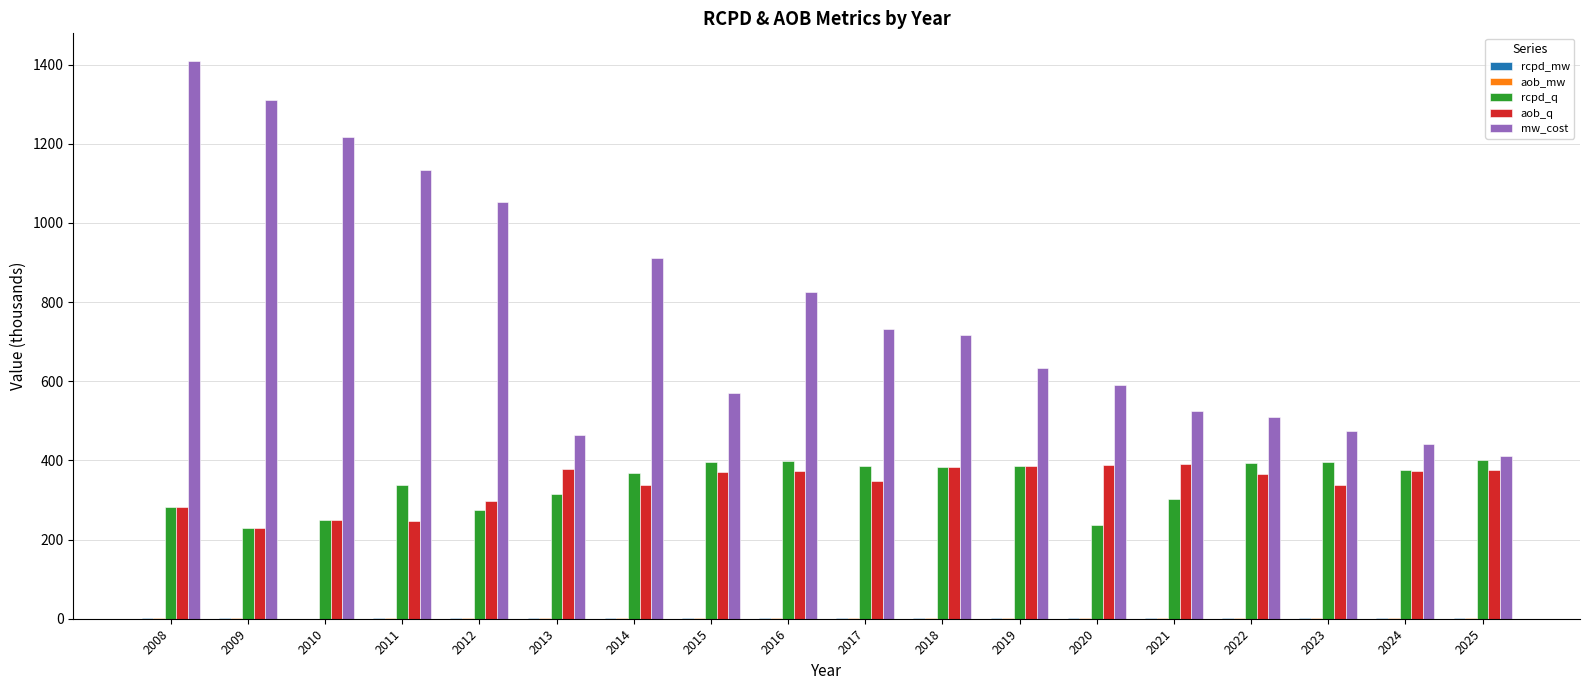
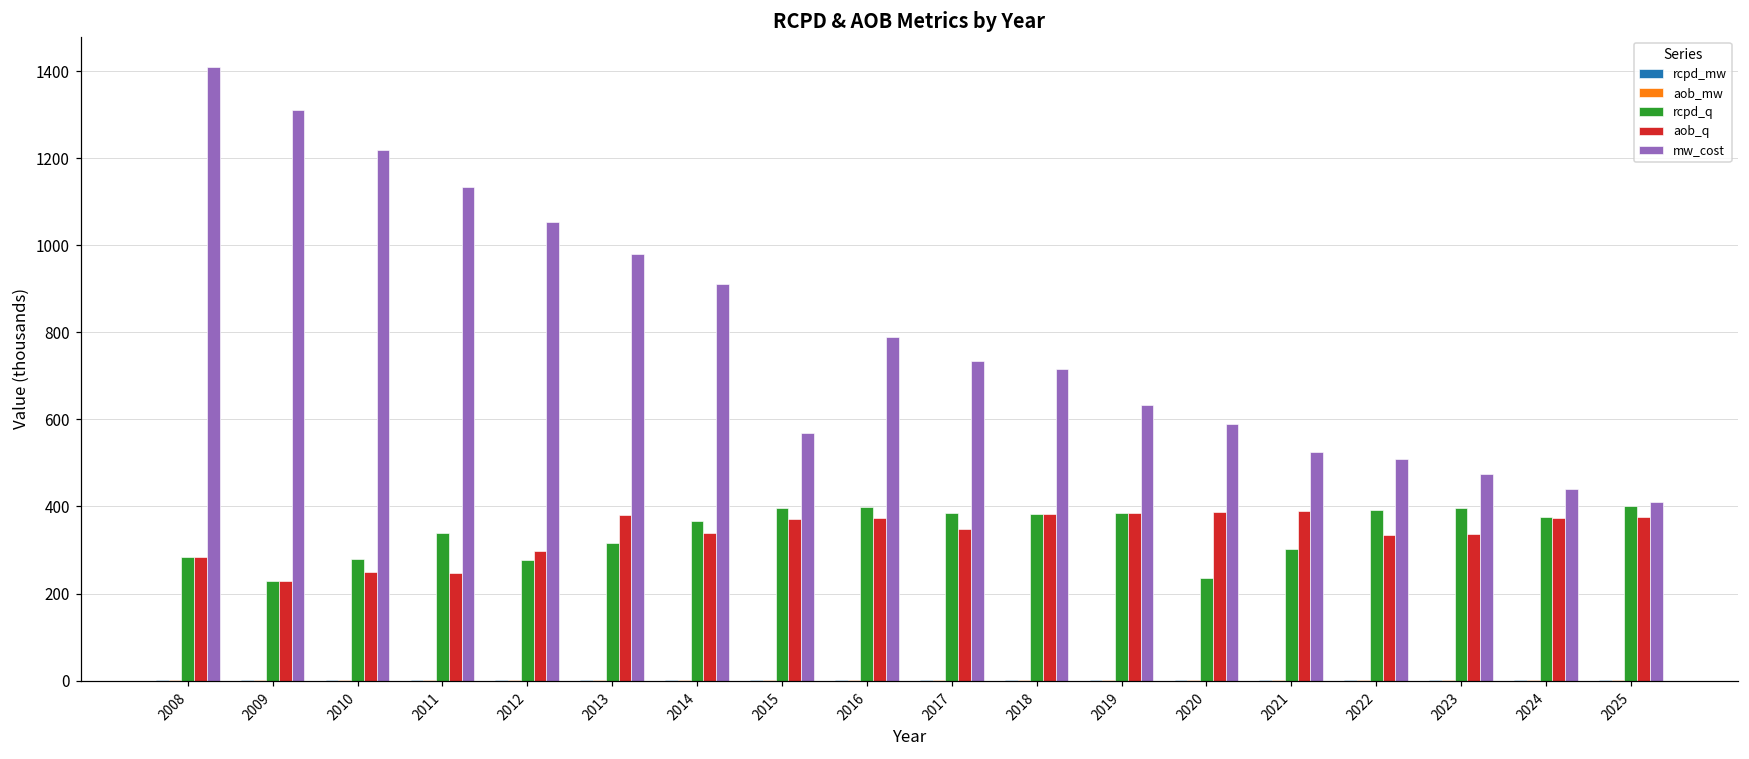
rcpd_q, 2010: 250 -> 280
mw_cost, 2013: 460 -> 980
mw_cost, 2016: 830 -> 790
aob_q, 2022: 370 -> 330
